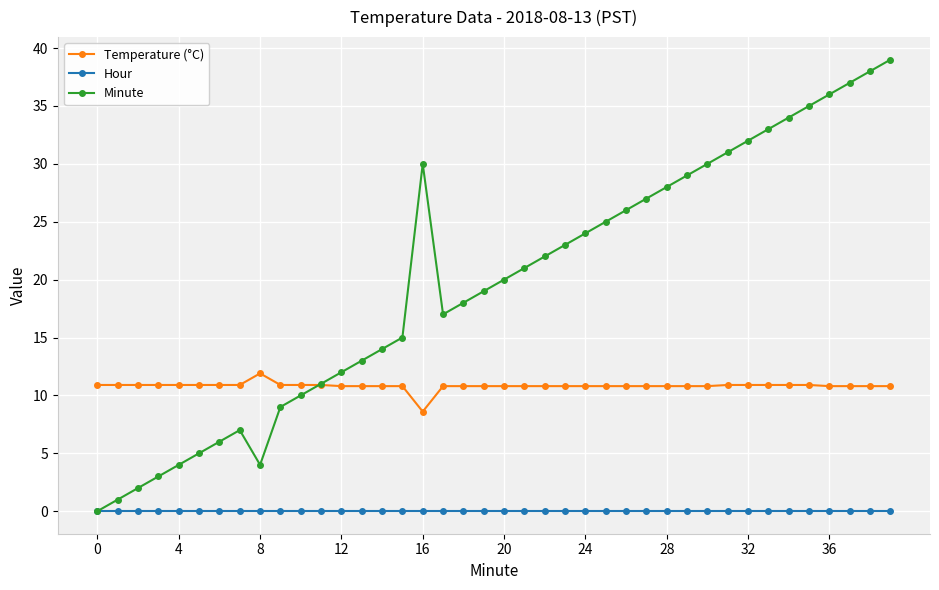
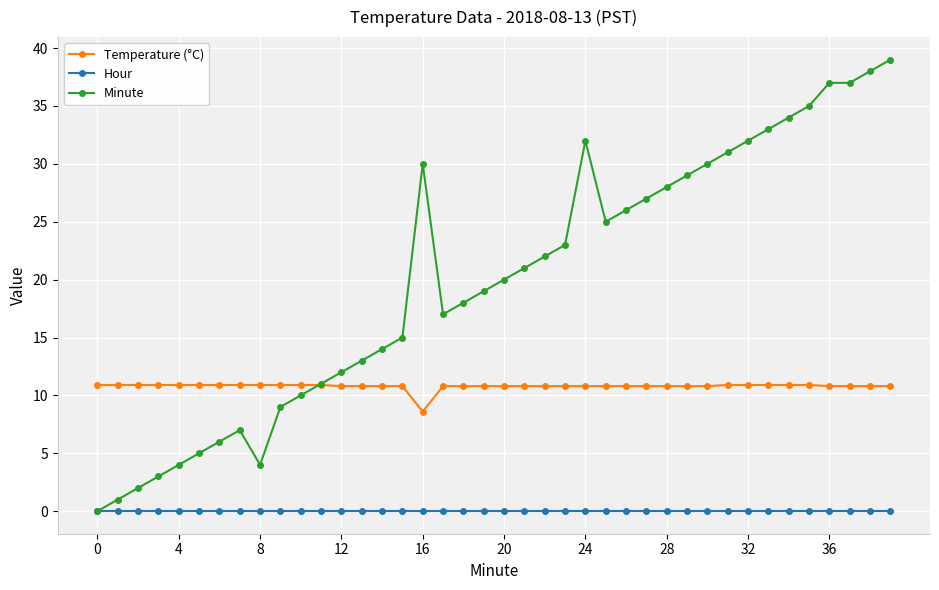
Temperature (°C), 8: 11.9 -> 10.9
Minute, 24: 24 -> 32
Minute, 36: 36 -> 37
